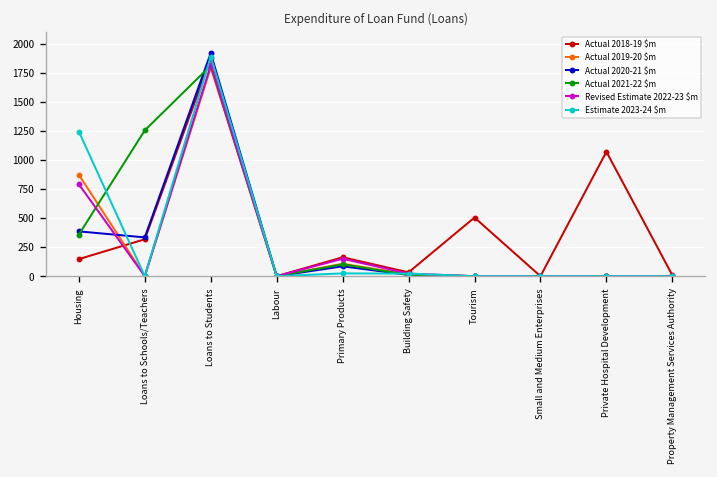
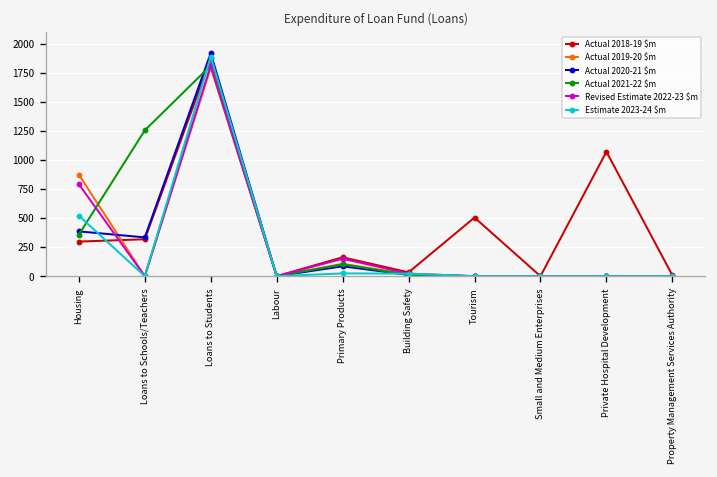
Actual 2018-19 $m, Housing: 100 -> 300
Estimate 2023-24 $m, Housing: 1200 -> 500
